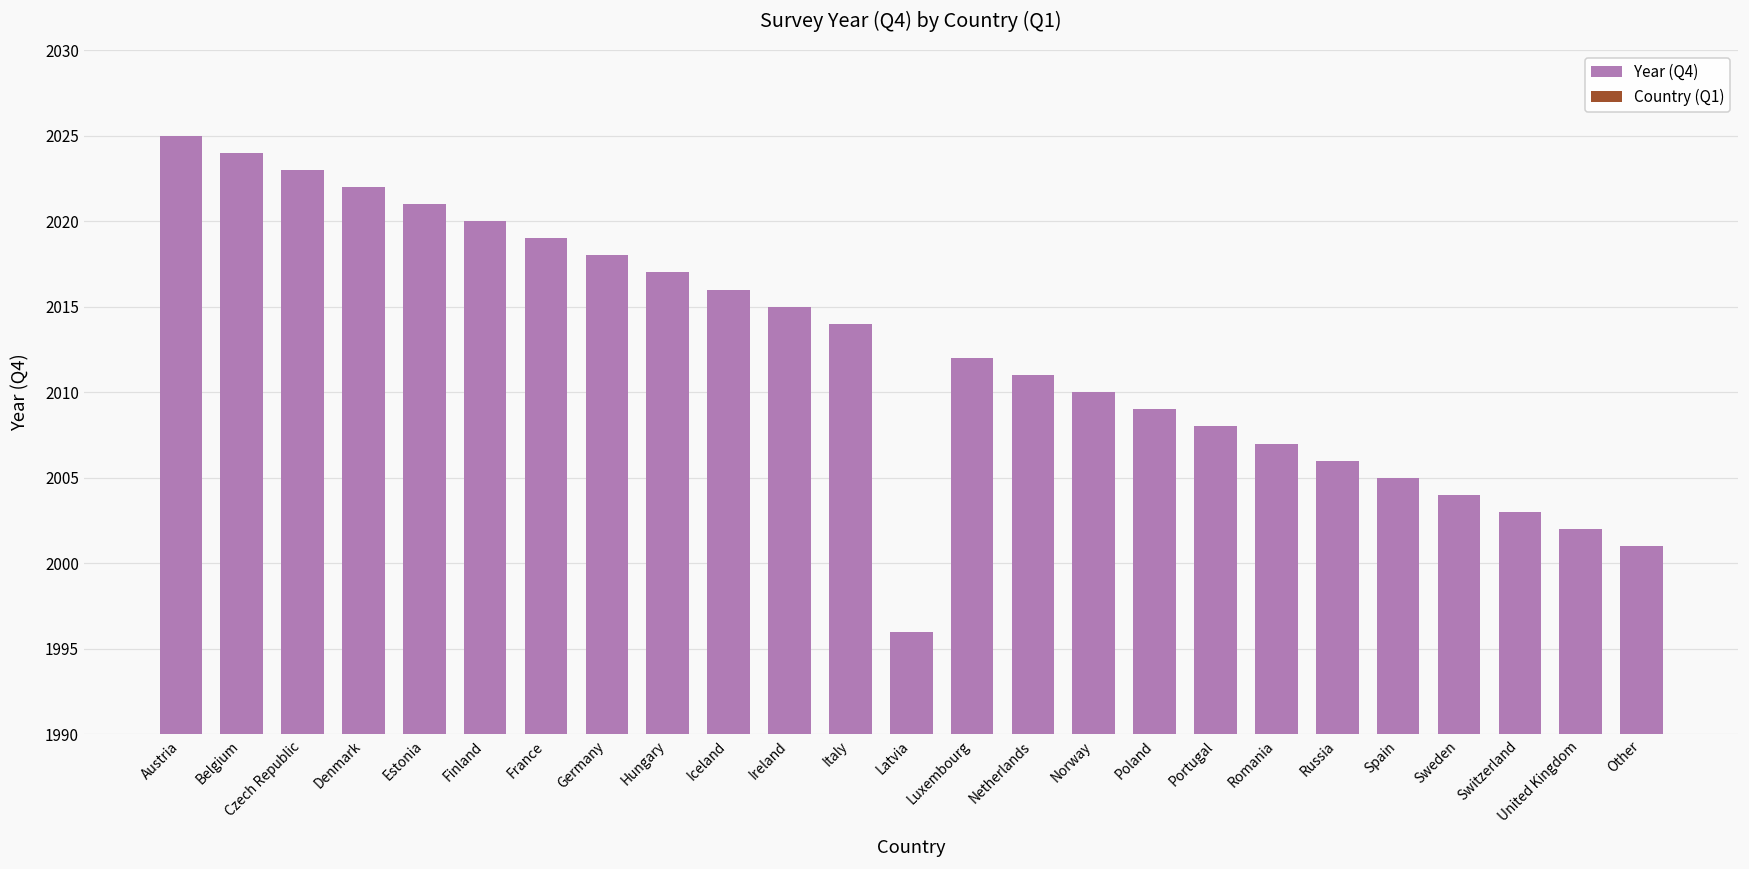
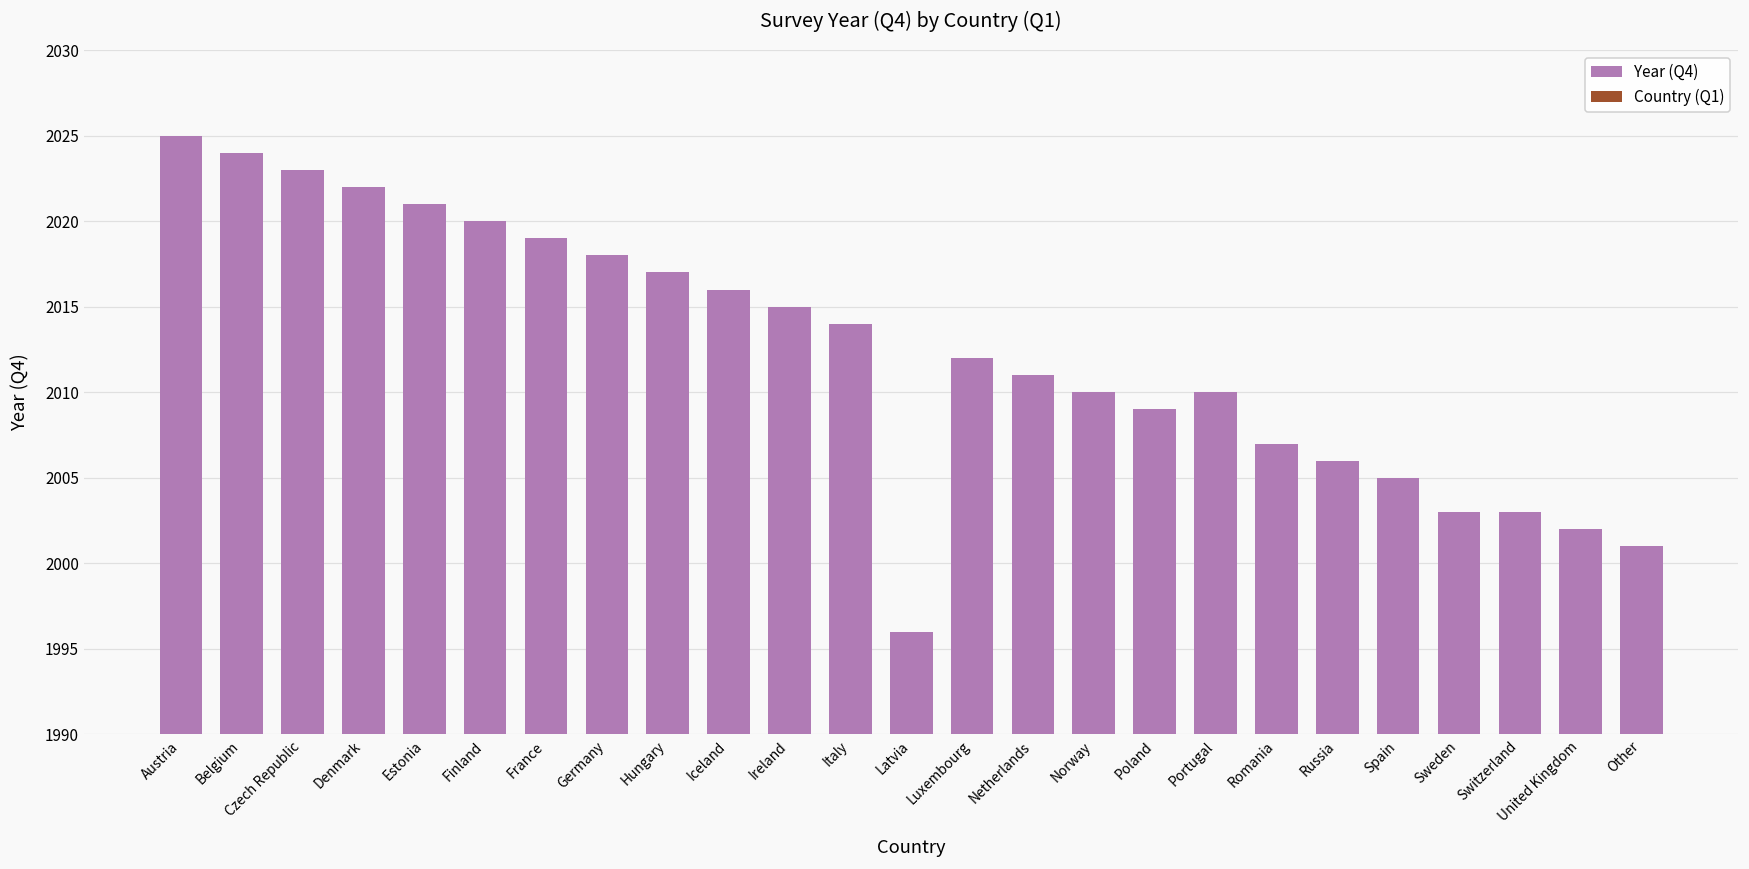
Year (Q4), Portugal: 2008 -> 2010
Year (Q4), Sweden: 2004 -> 2003
